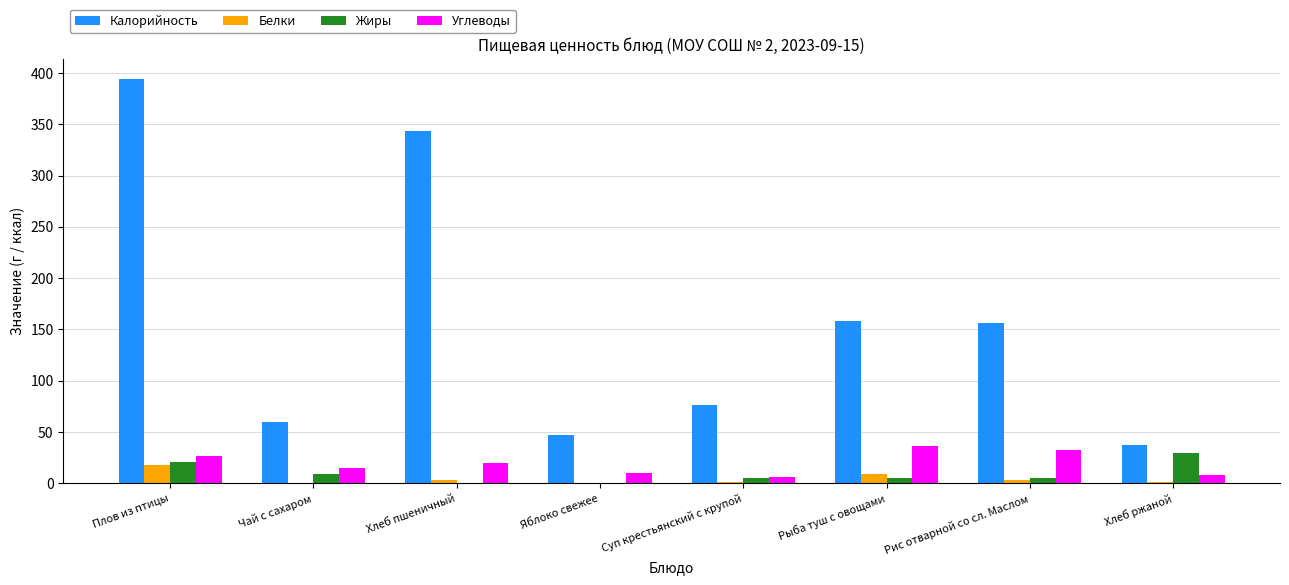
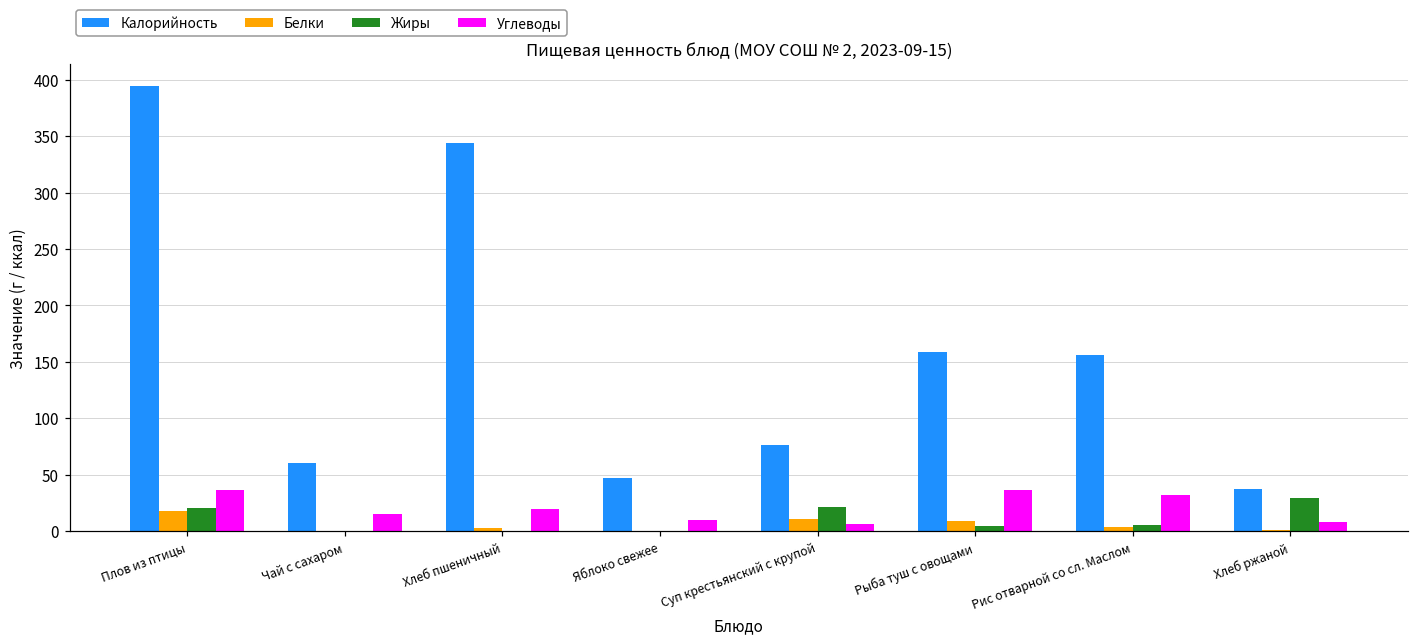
Углеводы, Плов из птицы: 27 -> 37
Жиры, Чай с сахаром: 9 -> 0
Белки, Суп крестьянский с крупой: 1 -> 11
Жиры, Суп крестьянский с крупой: 5 -> 22
